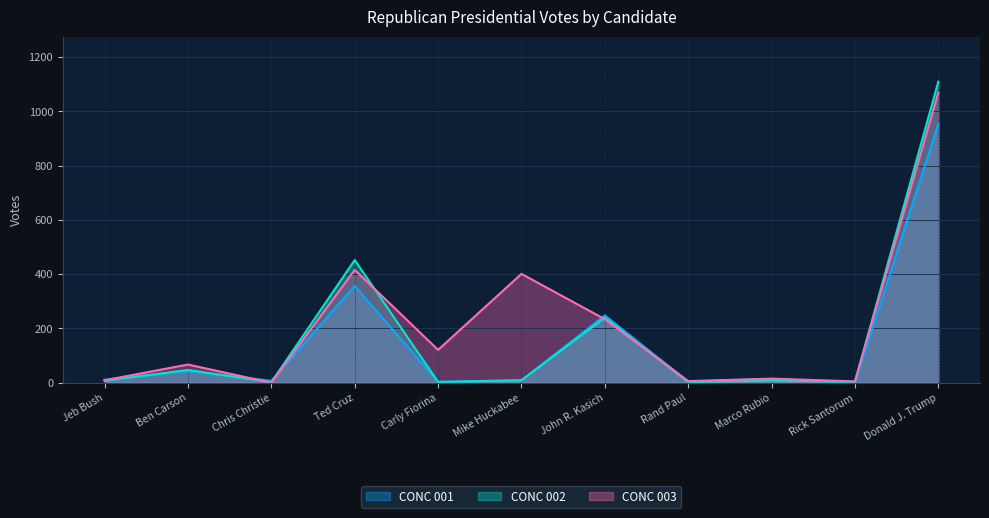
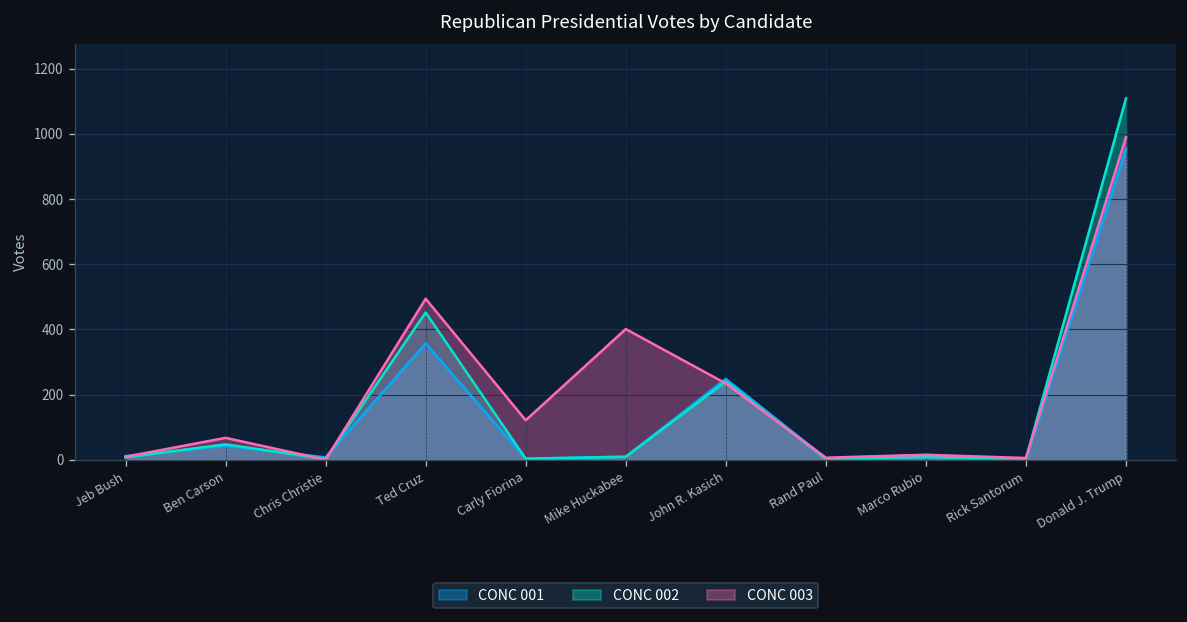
CONC 003, Ted Cruz: 420 -> 490
CONC 003, Donald J. Trump: 1070 -> 990
